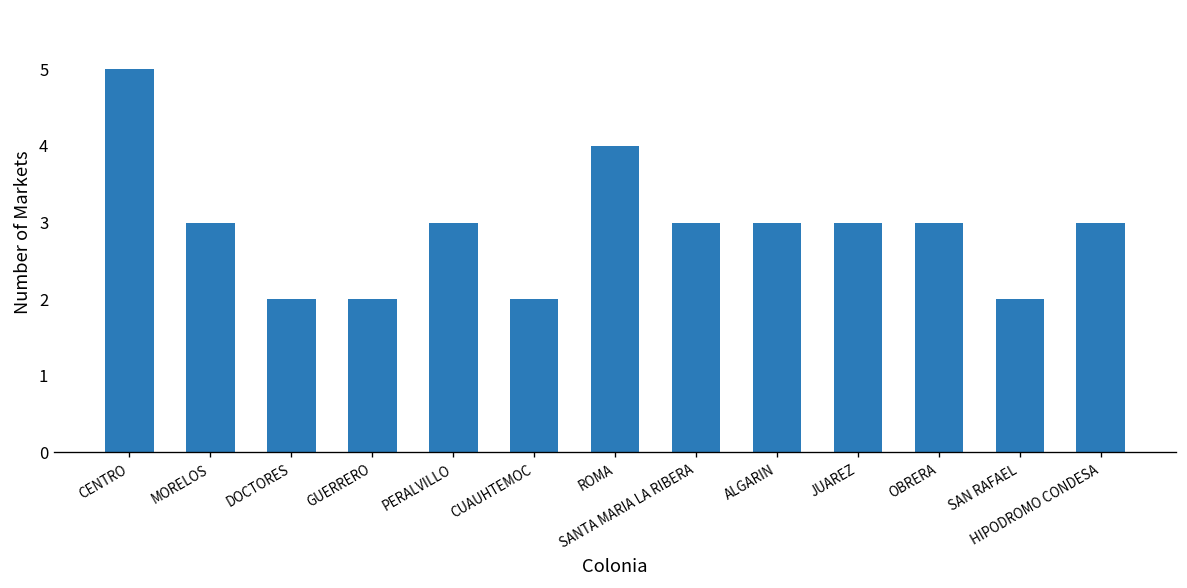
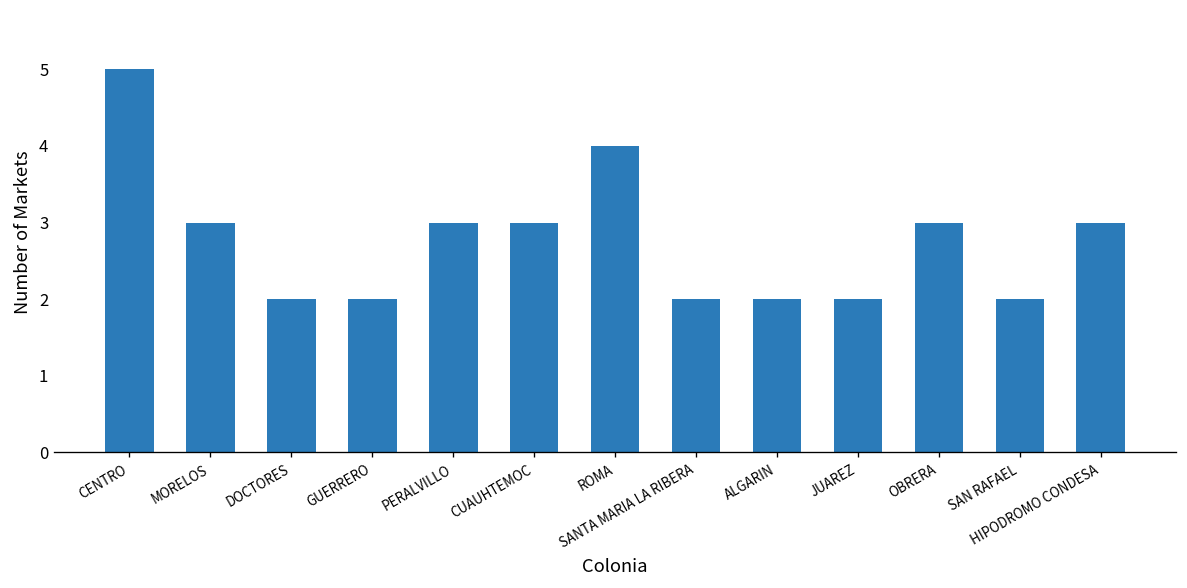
CUAUHTEMOC: 2 -> 3
SANTA MARIA LA RIBERA: 3 -> 2
ALGARIN: 3 -> 2
JUAREZ: 3 -> 2
